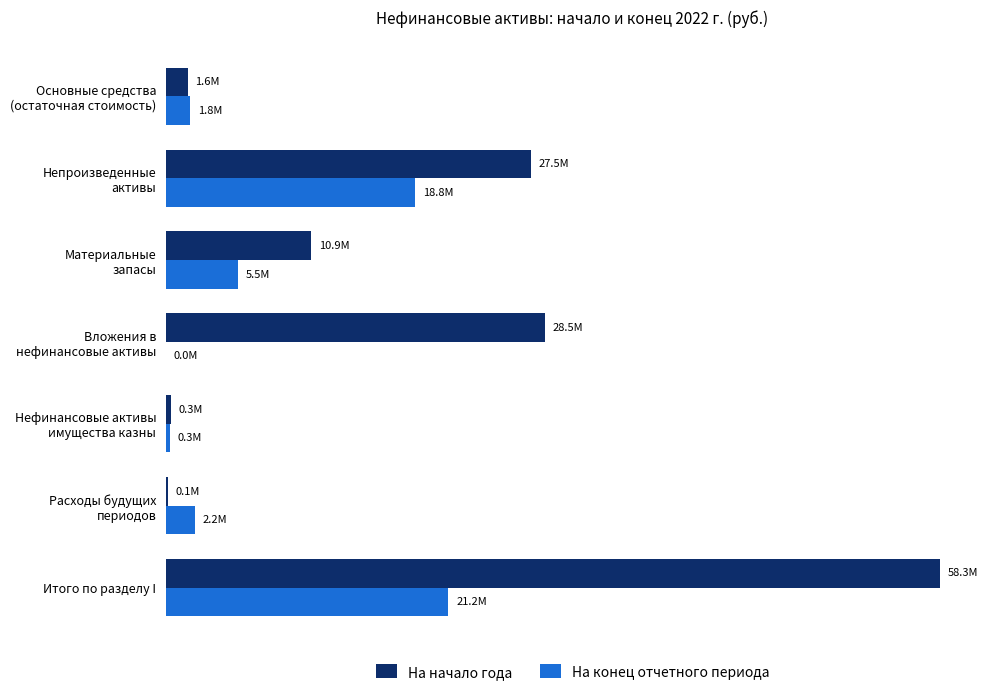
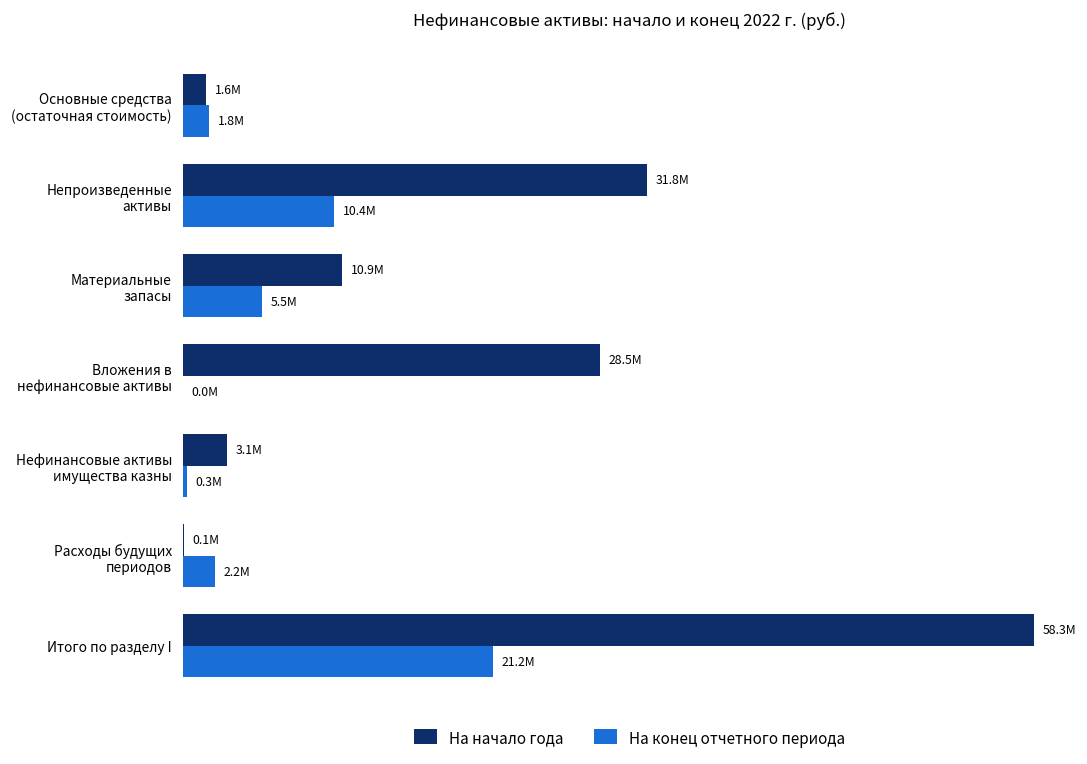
На начало года, Непроизведенные активы: 27.5M -> 31.8M
На конец отчетного периода, Непроизведенные активы: 18.8M -> 10.4M
На начало года, Нефинансовые активы имущества казны: 0.3M -> 3.1M
